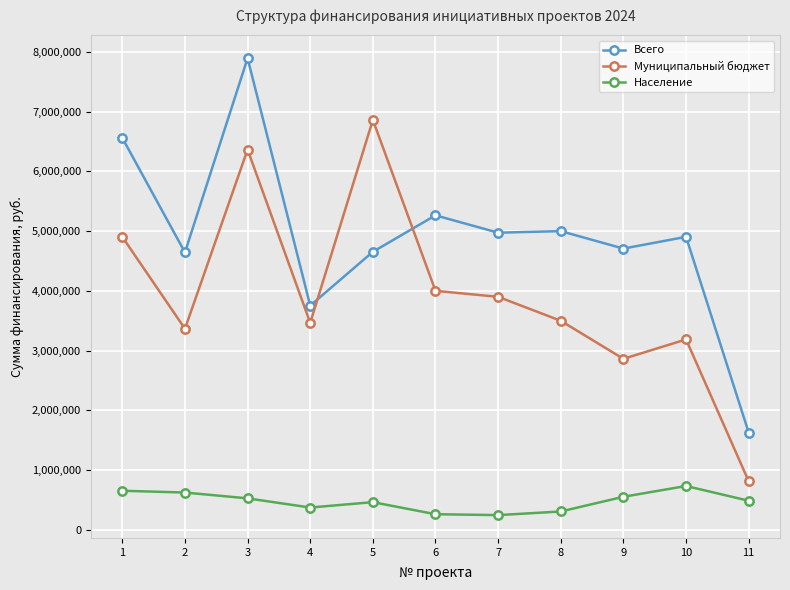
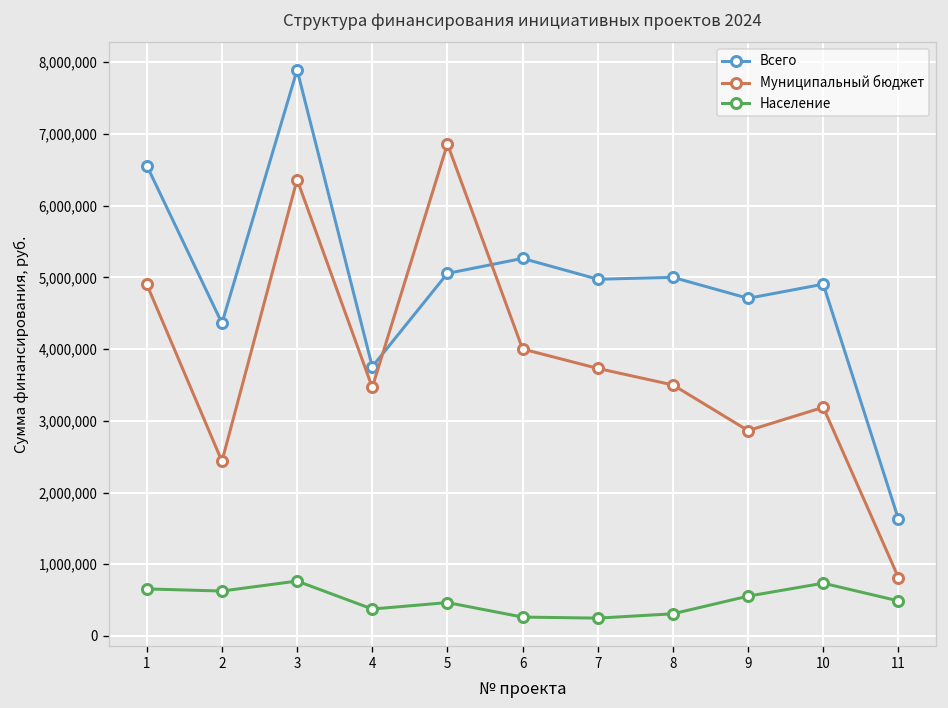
Всего, 2: 4,600,000 -> 4,400,000
Муниципальный бюджет, 2: 3,400,000 -> 2,400,000
Население, 3: 500,000 -> 800,000
Всего, 5: 4,700,000 -> 5,100,000
Муниципальный бюджет, 7: 3,900,000 -> 3,700,000
